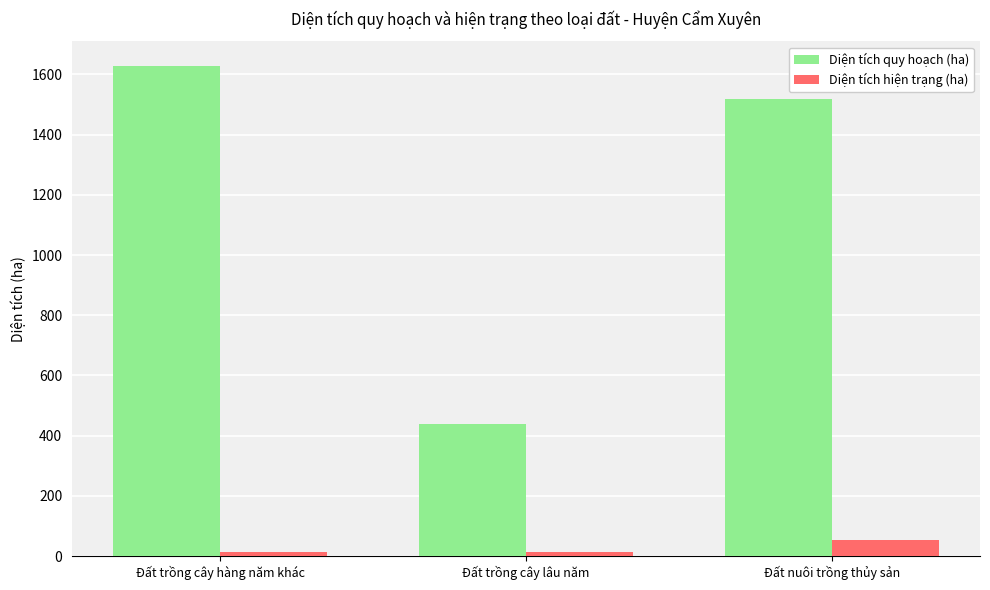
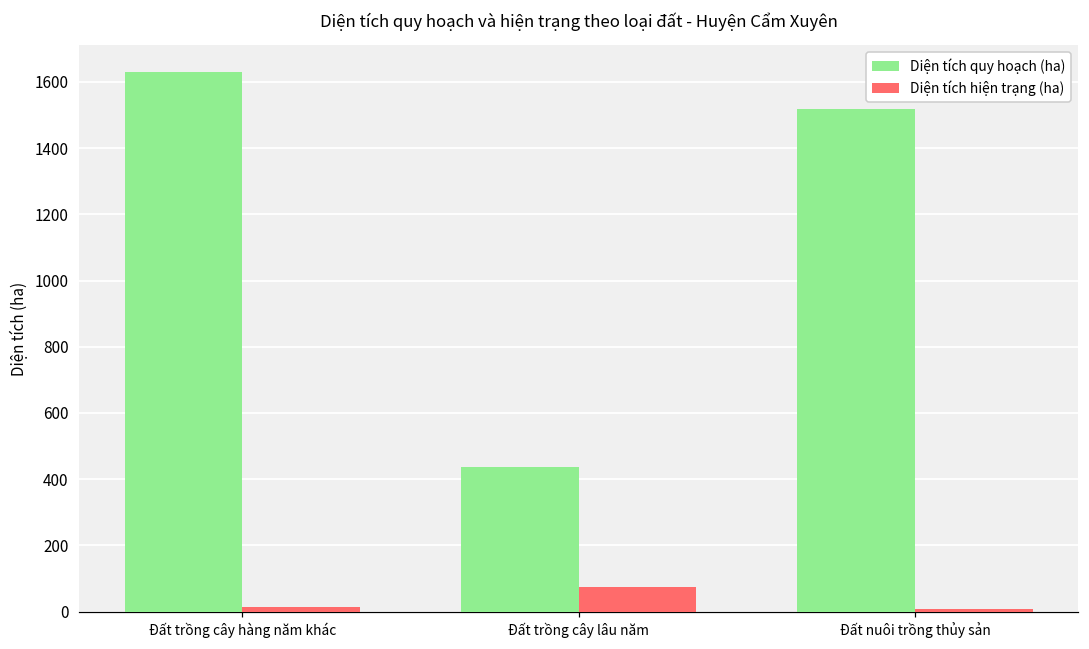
Diện tích hiện trạng (ha), Đất trồng cây lâu năm: 10 -> 80
Diện tích hiện trạng (ha), Đất nuôi trồng thủy sản: 50 -> 10
